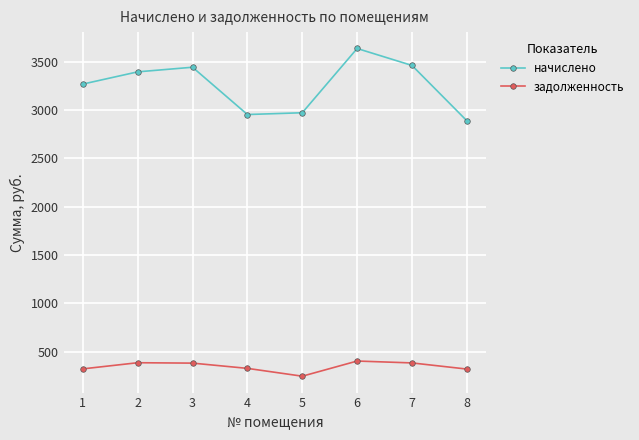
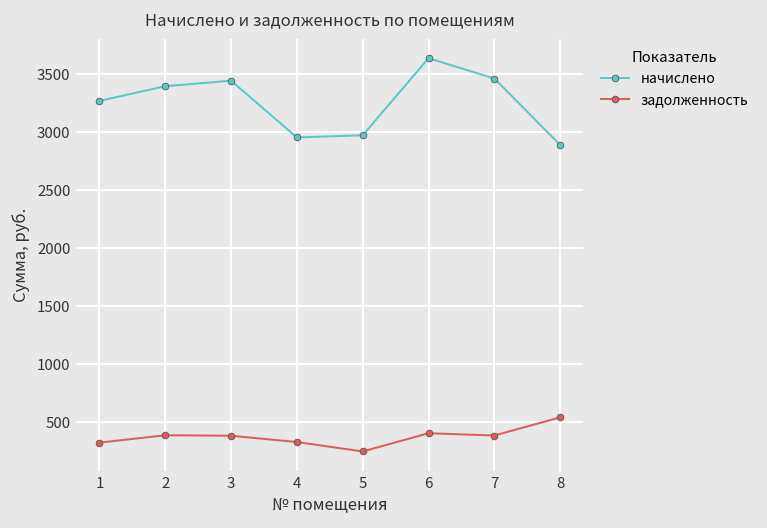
задолженность, 8: 300 -> 500
